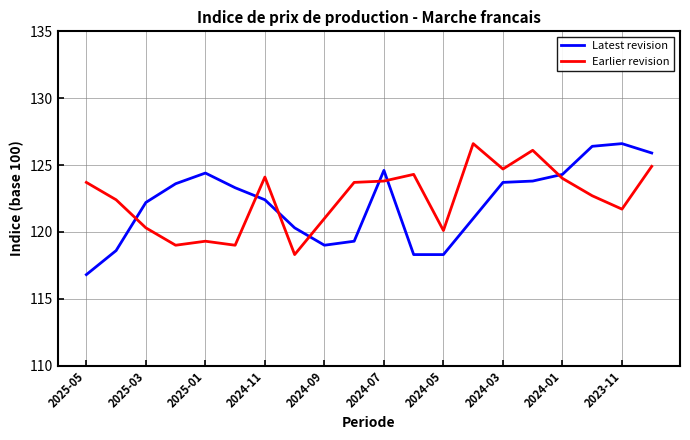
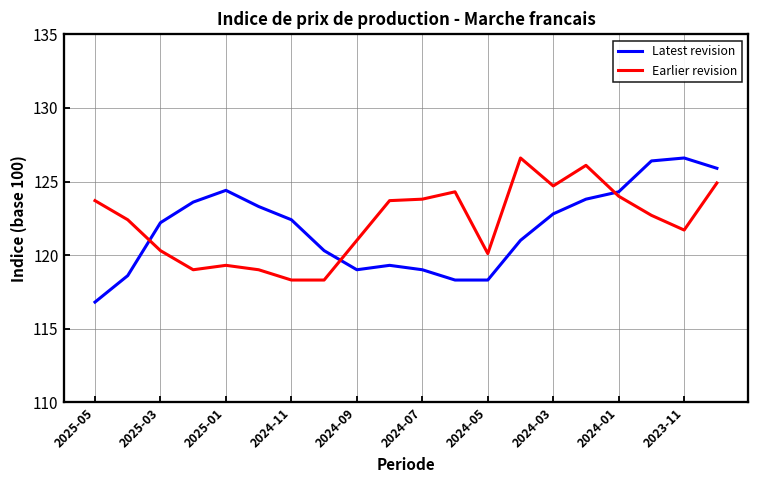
Earlier revision, 2024-11: 124.1 -> 118.3
Latest revision, 2024-07: 124.6 -> 119.0
Latest revision, 2024-03: 123.7 -> 122.8
